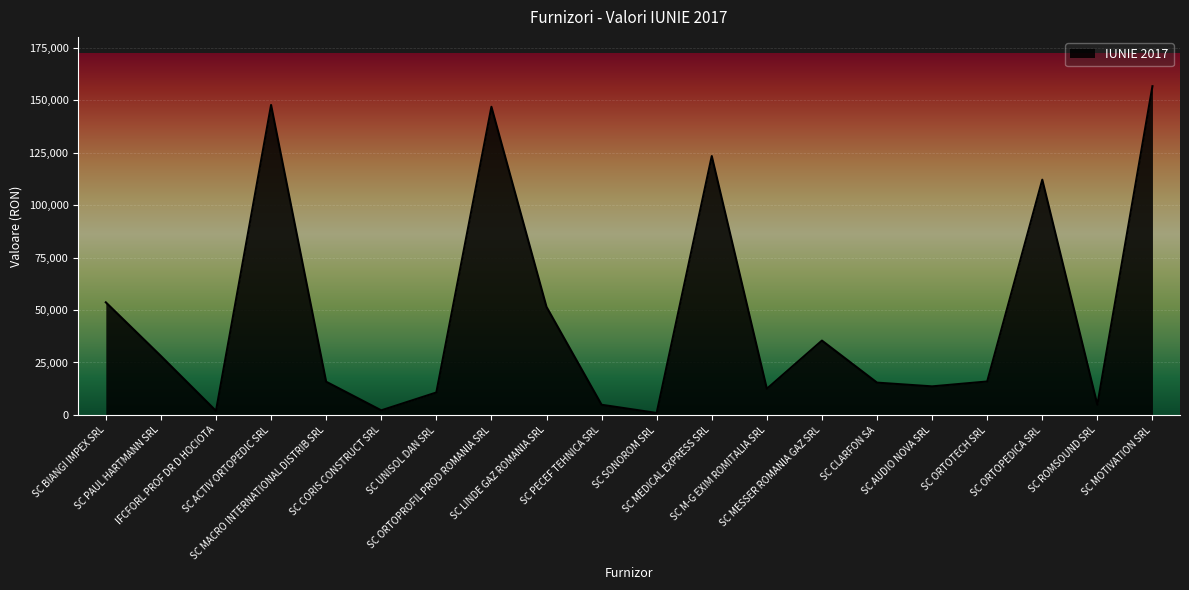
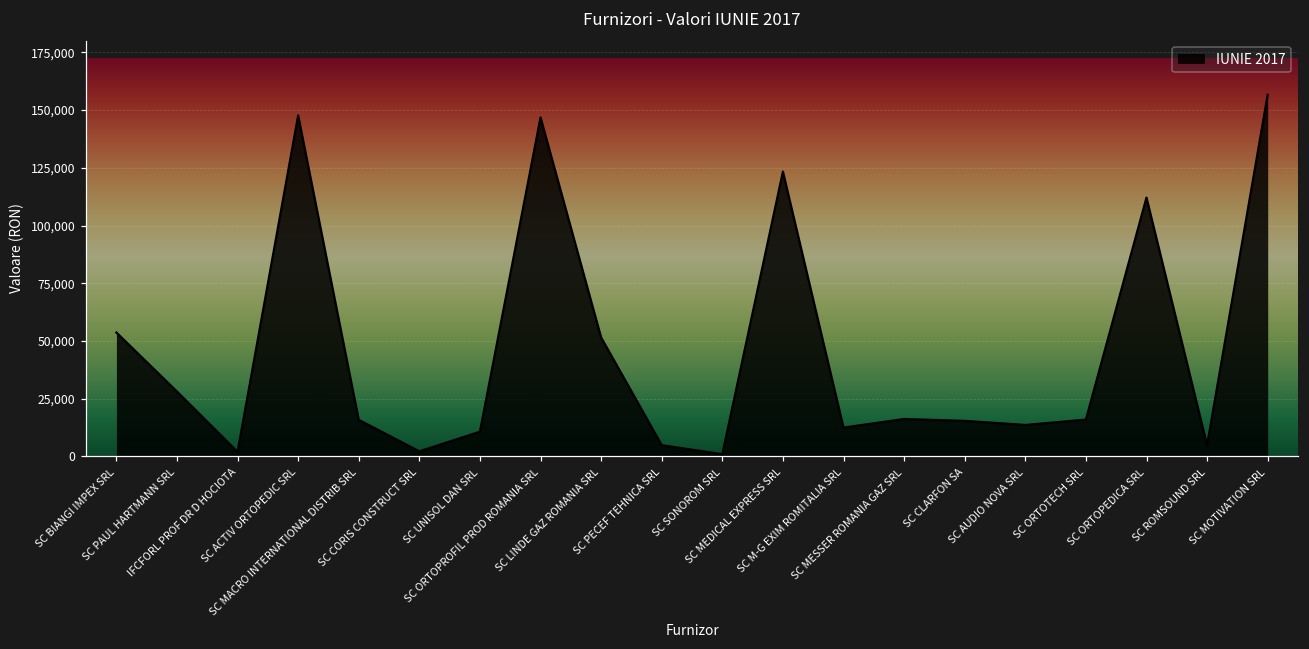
SC MESSER ROMANIA GAZ SRL: 35,000 -> 16,000
